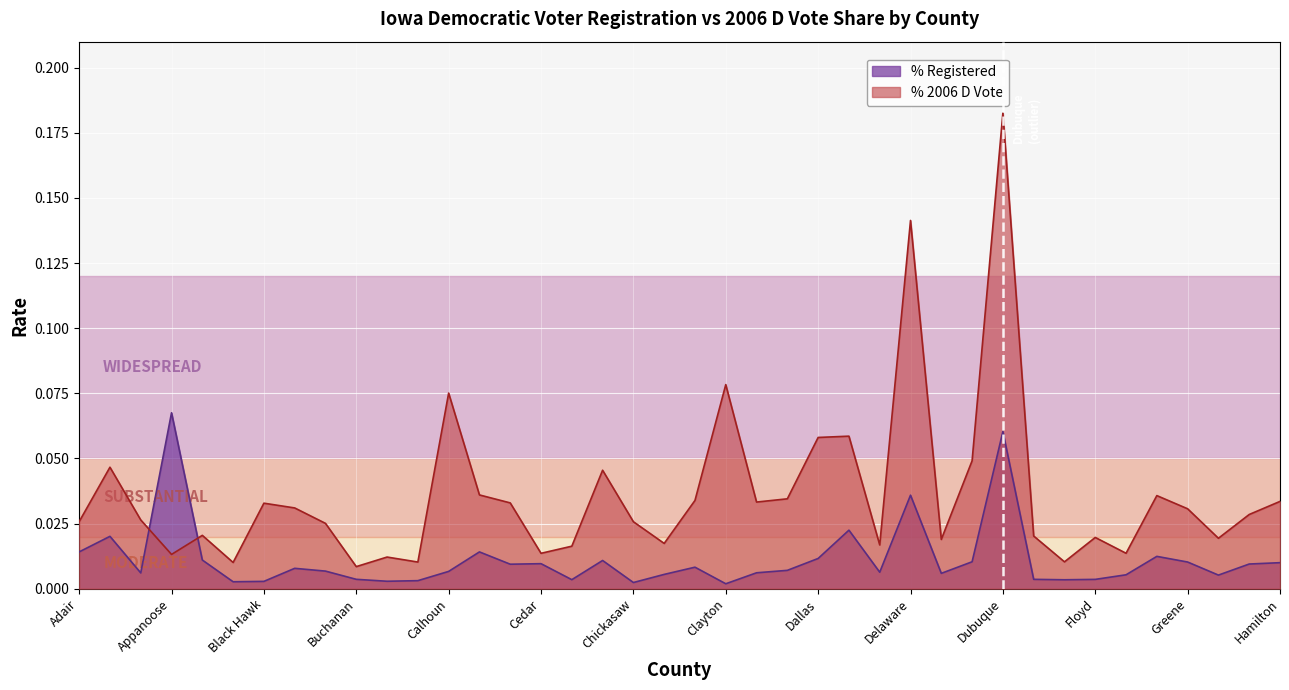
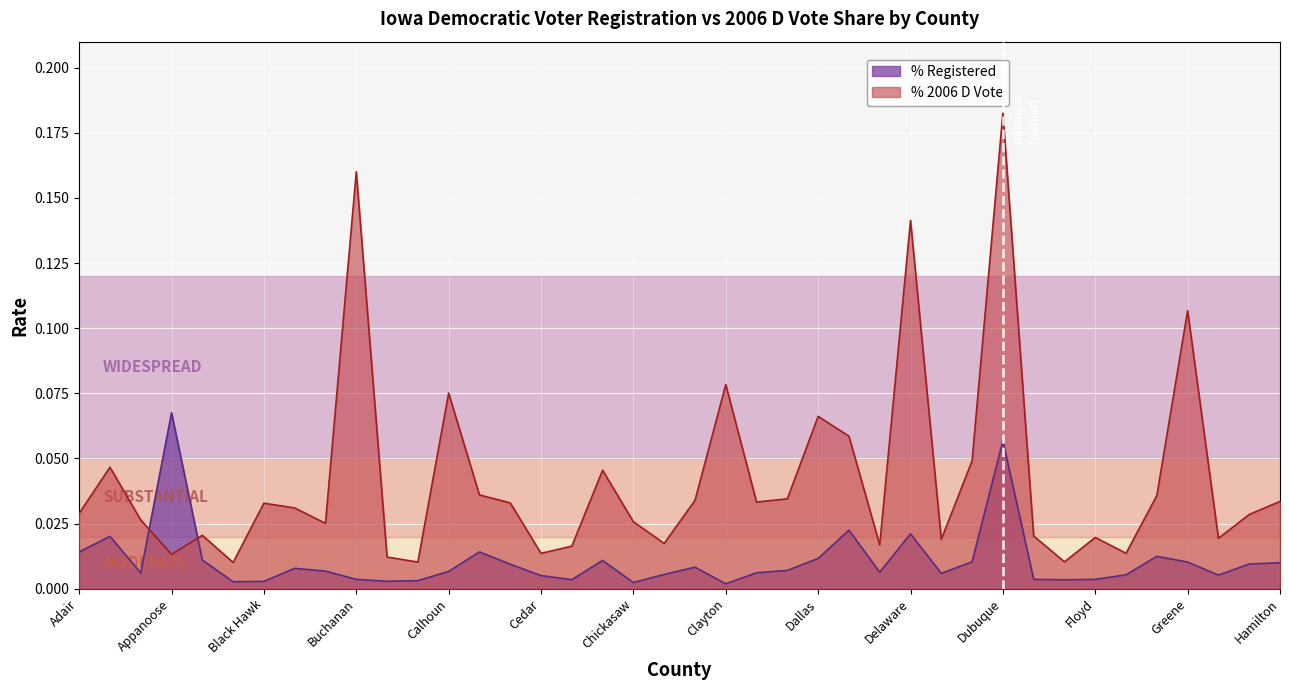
% 2006 D Vote, Adair: 0.026 -> 0.029
% 2006 D Vote, Buchanan: 0.008 -> 0.160
% Registered, Cedar: 0.010 -> 0.005
% 2006 D Vote, Dallas: 0.058 -> 0.066
% Registered, Delaware: 0.036 -> 0.021
% Registered, Dubuque: 0.060 -> 0.057
% 2006 D Vote, Greene: 0.031 -> 0.107
